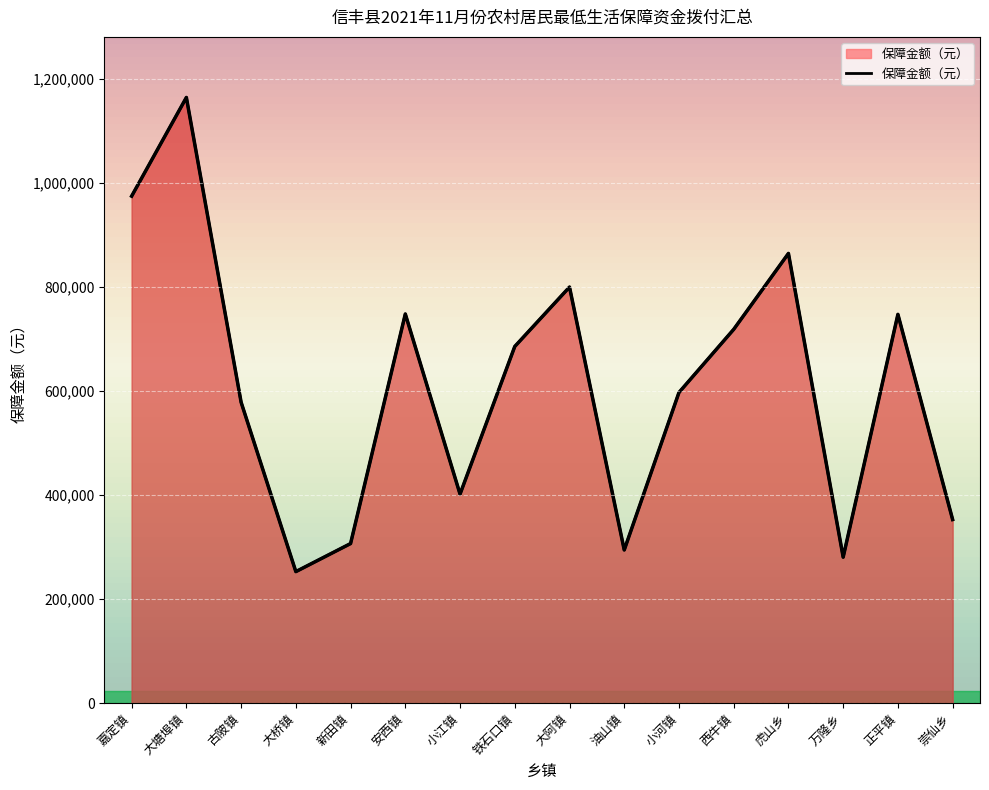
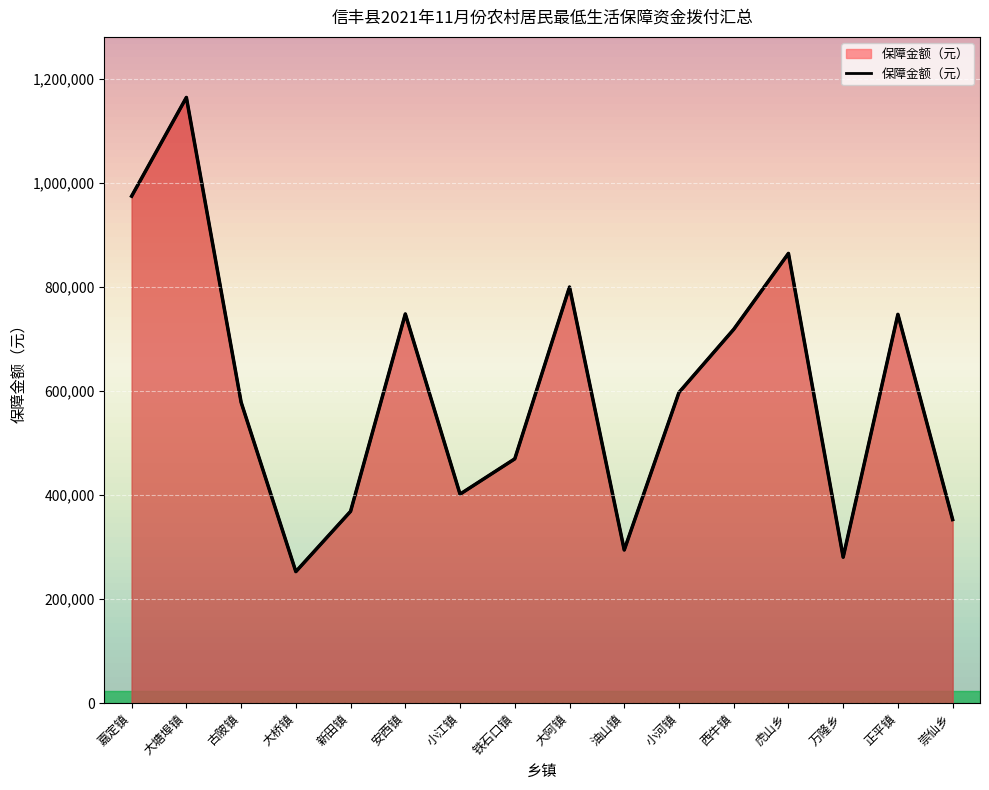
新田镇: 310,000 -> 370,000
铁石口镇: 690,000 -> 470,000
